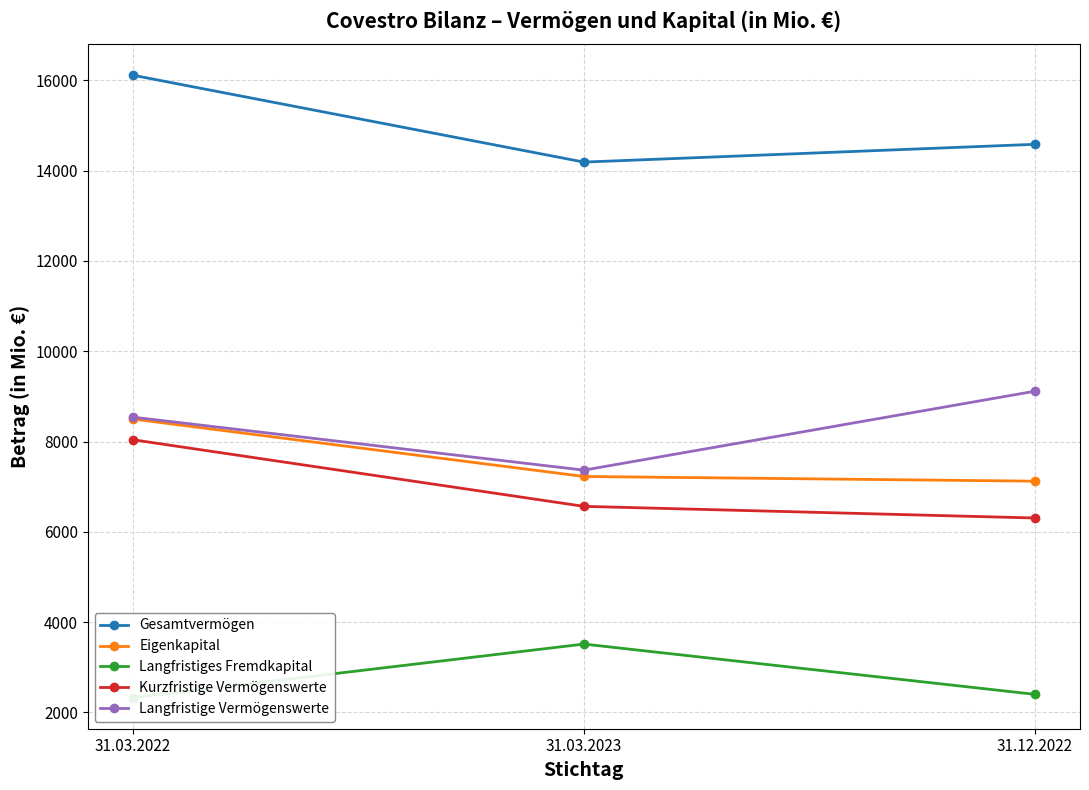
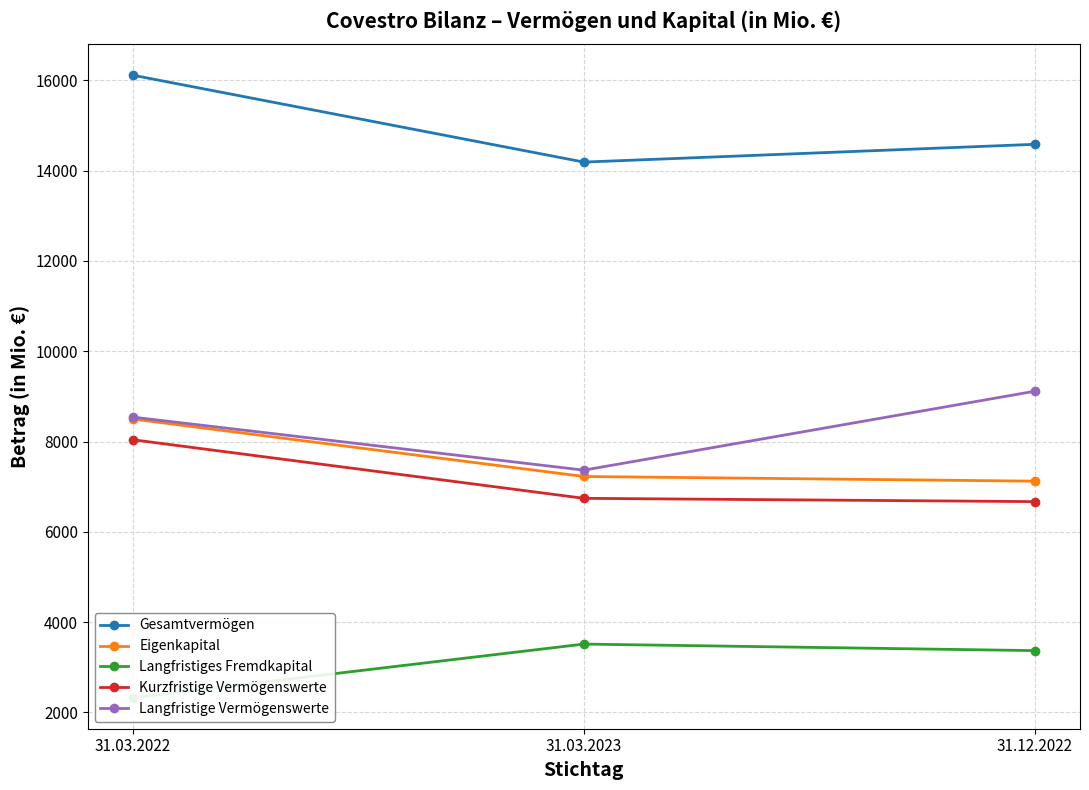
Kurzfristige Vermögenswerte, 31.03.2023: 6600 -> 6700
Langfristiges Fremdkapital, 31.12.2022: 2400 -> 3400
Kurzfristige Vermögenswerte, 31.12.2022: 6300 -> 6700
